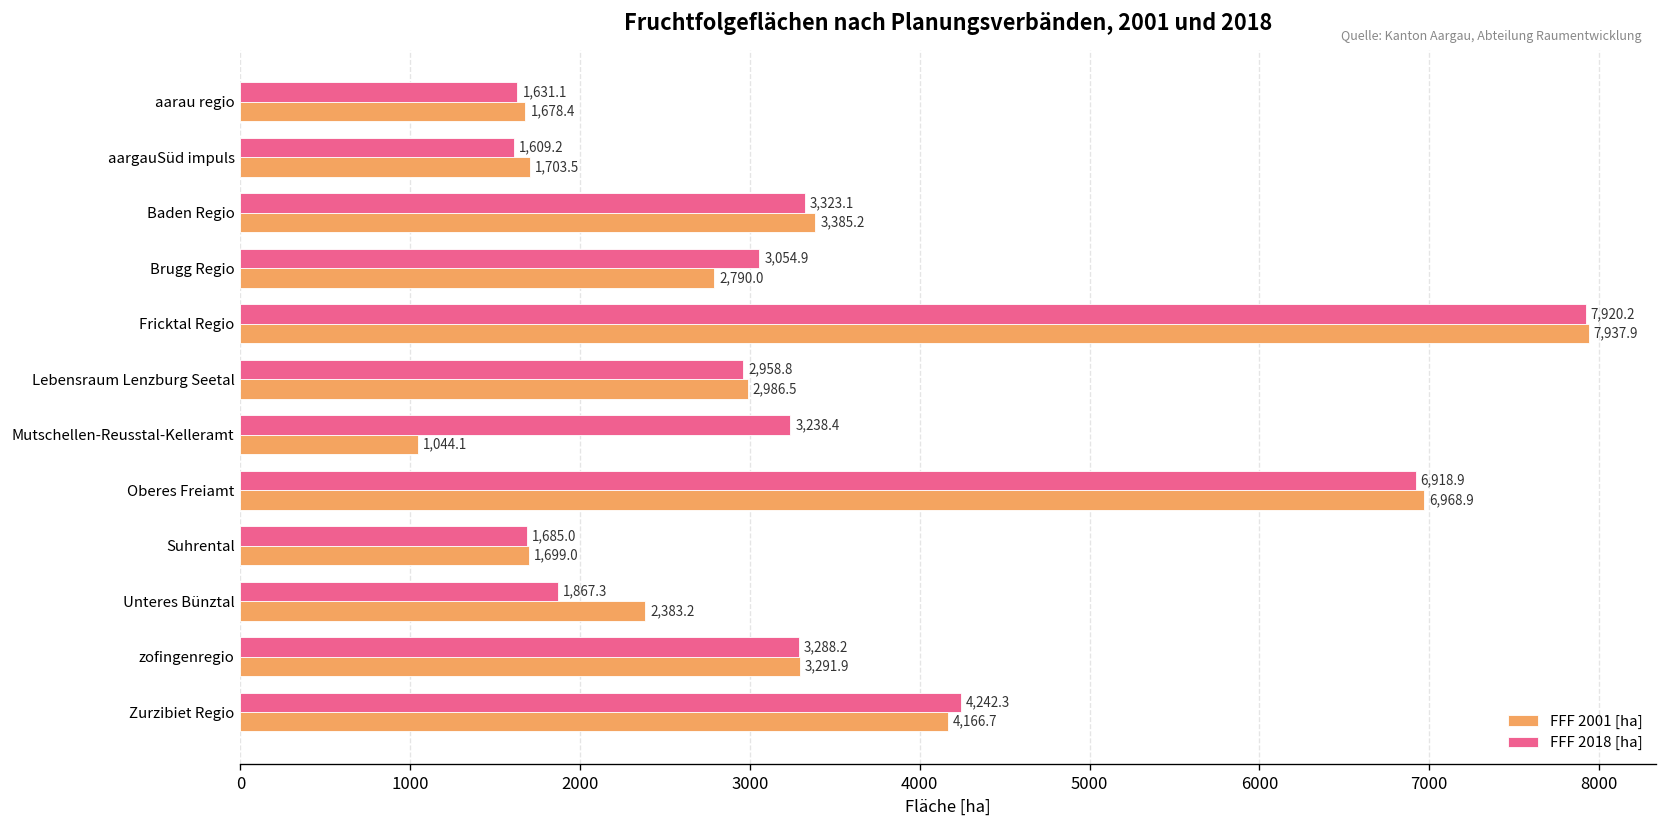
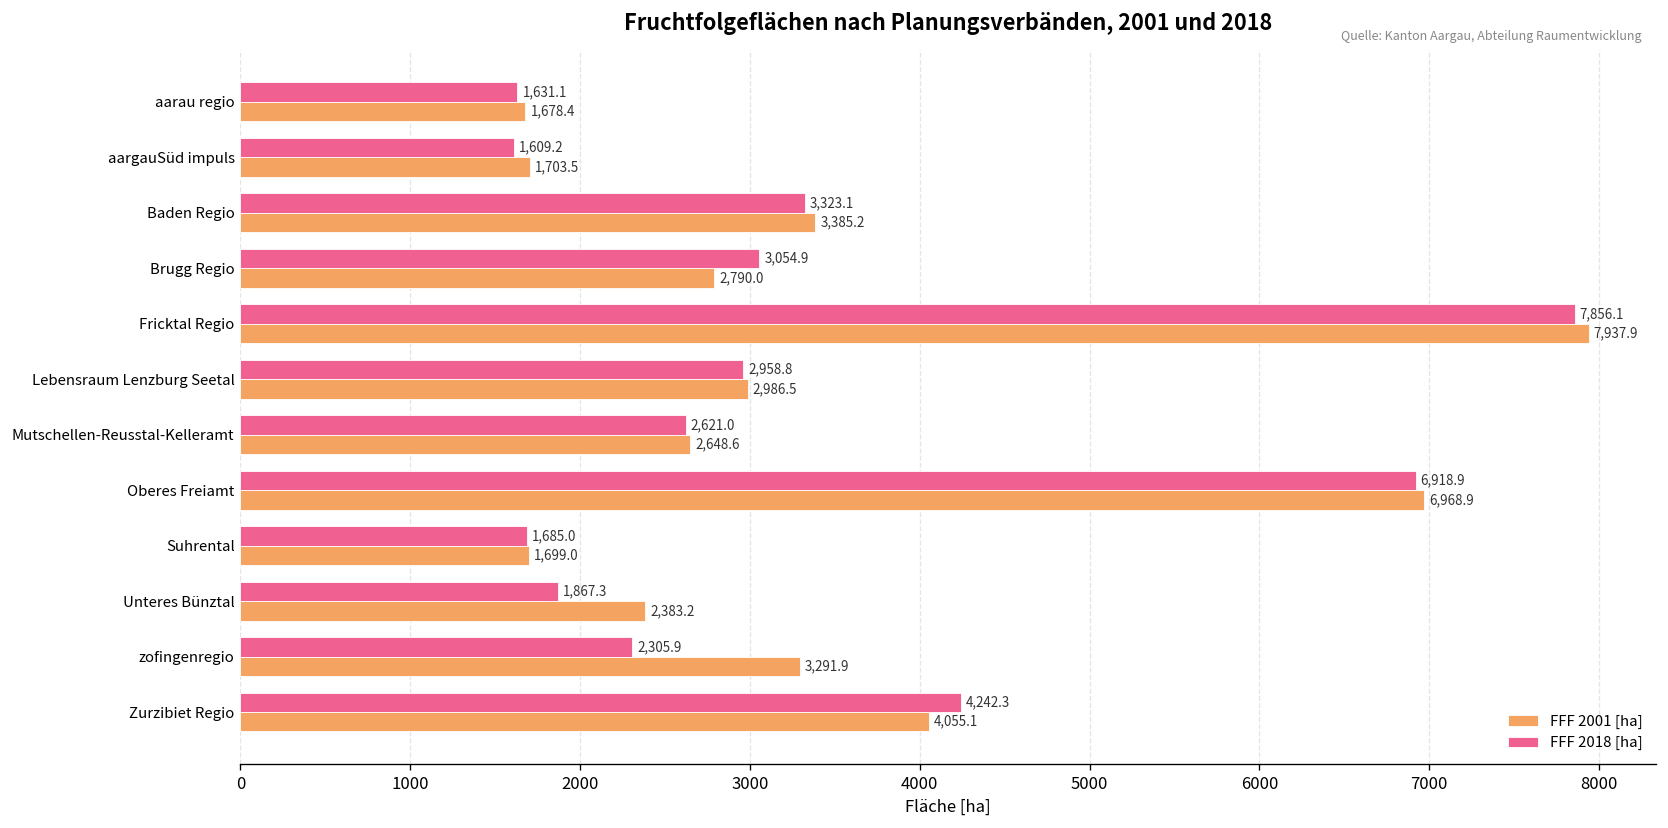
FFF 2018 [ha], Fricktal Regio: 7,920.2 -> 7,856.1
FFF 2018 [ha], Mutschellen-Reusstal-Kelleramt: 3,238.4 -> 2,621.0
FFF 2001 [ha], Mutschellen-Reusstal-Kelleramt: 1,044.1 -> 2,648.6
FFF 2018 [ha], zofingenregio: 3,288.2 -> 2,305.9
FFF 2001 [ha], Zurzibiet Regio: 4,166.7 -> 4,055.1
